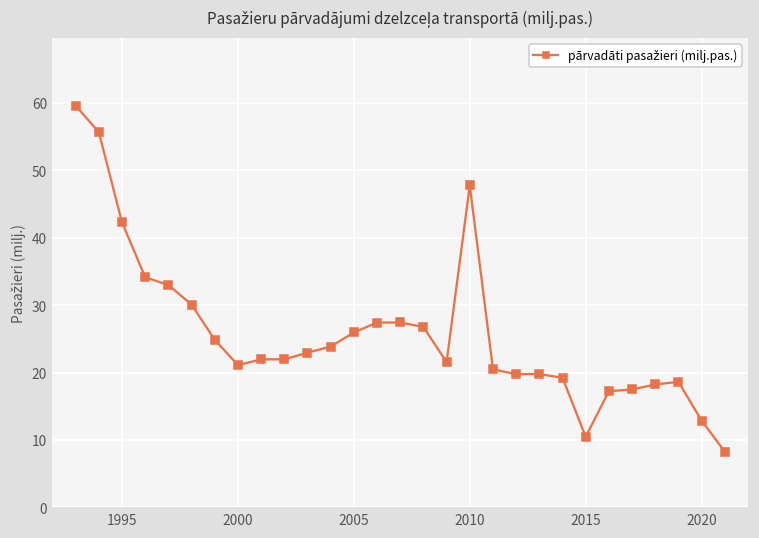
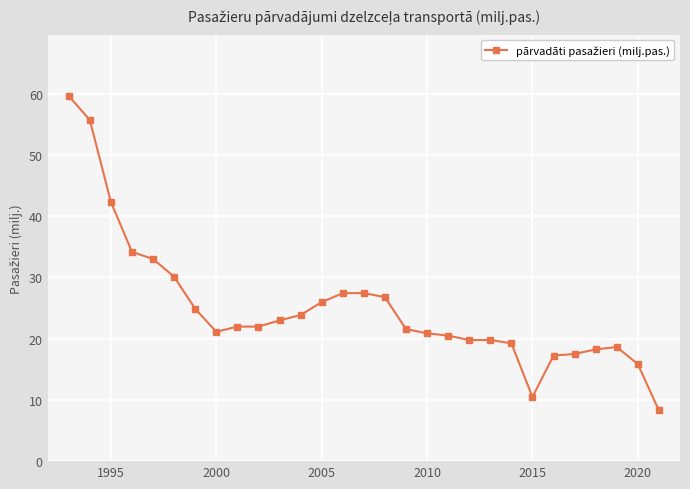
2010: 48 -> 21
2020: 13 -> 16
